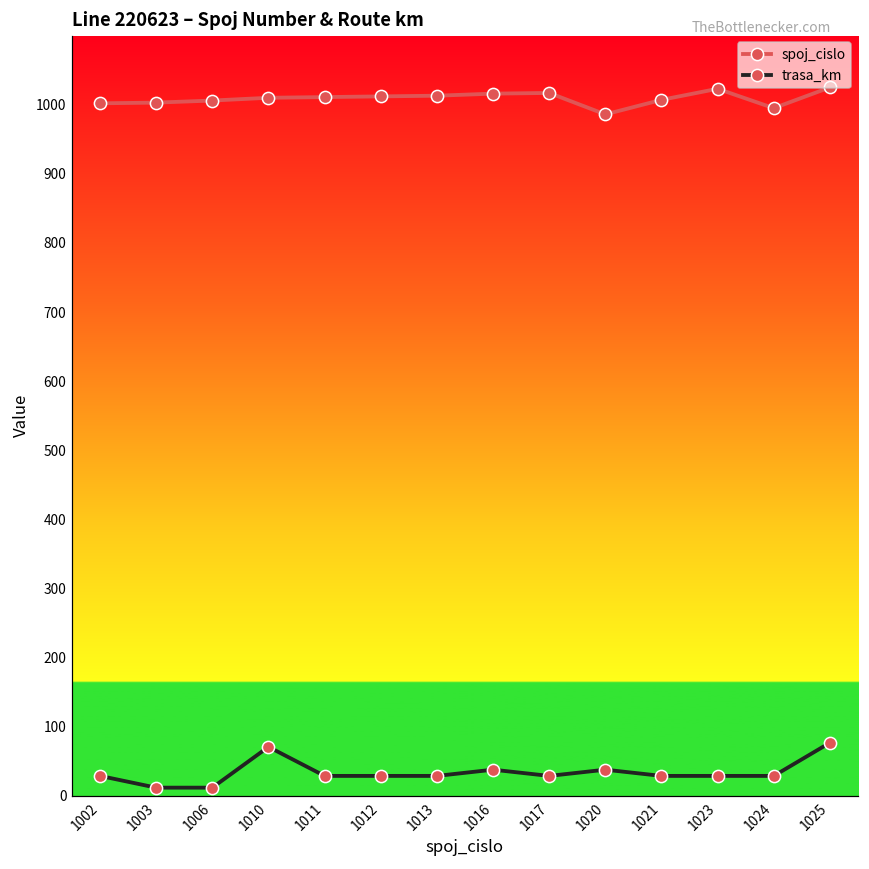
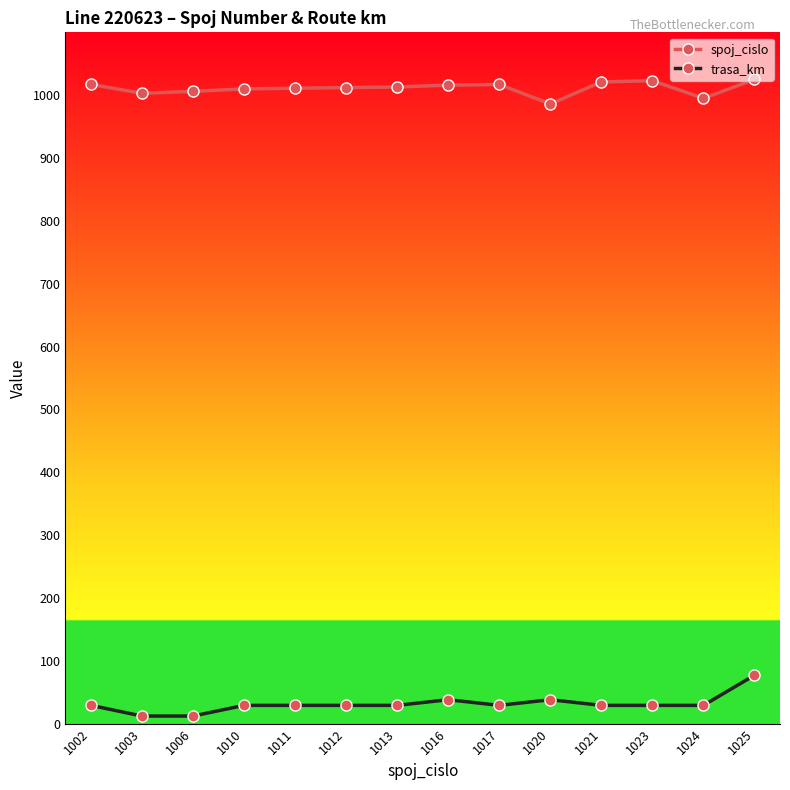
spoj_cislo, 1002: 1000 -> 1020
trasa_km, 1010: 70 -> 30
spoj_cislo, 1021: 1010 -> 1020
